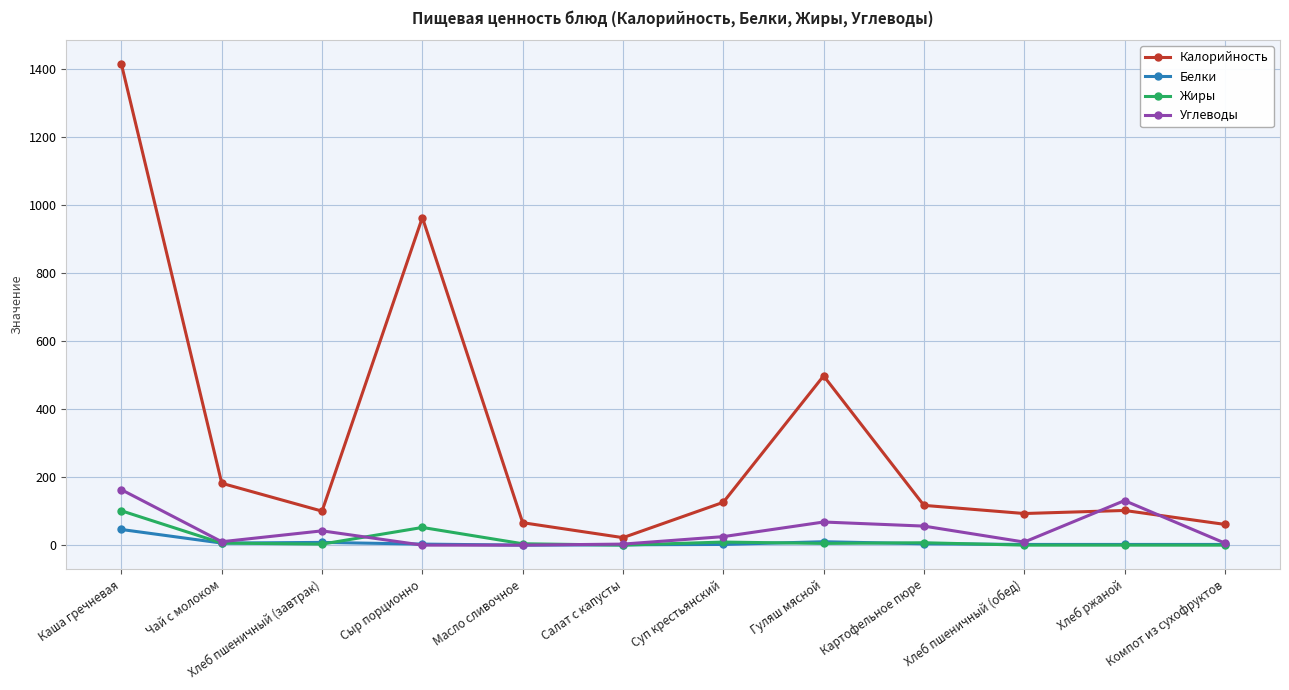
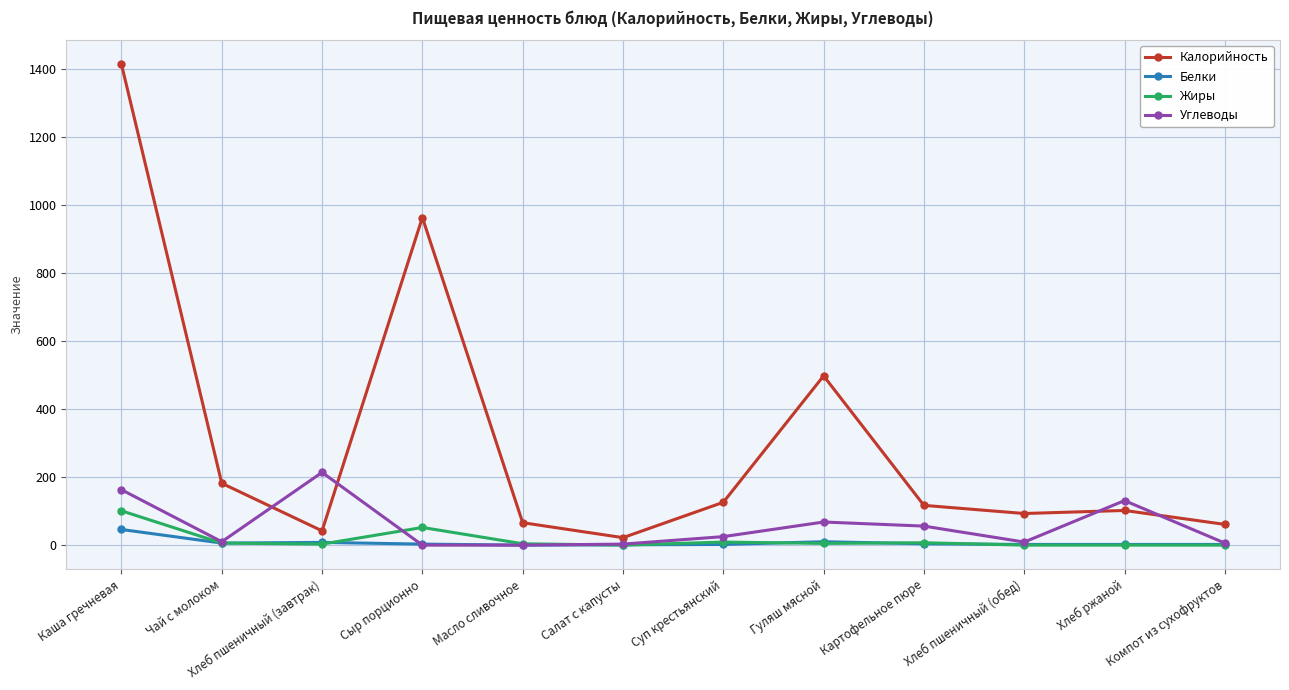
Калорийность, Хлеб пшеничный (завтрак): 100 -> 40
Углеводы, Хлеб пшеничный (завтрак): 40 -> 210
